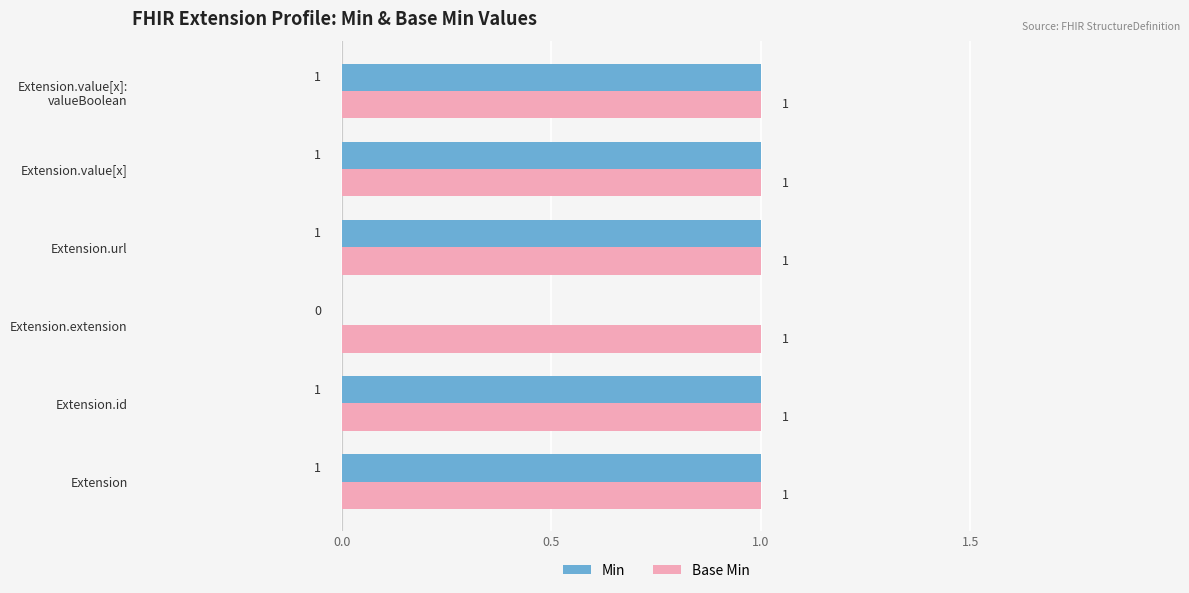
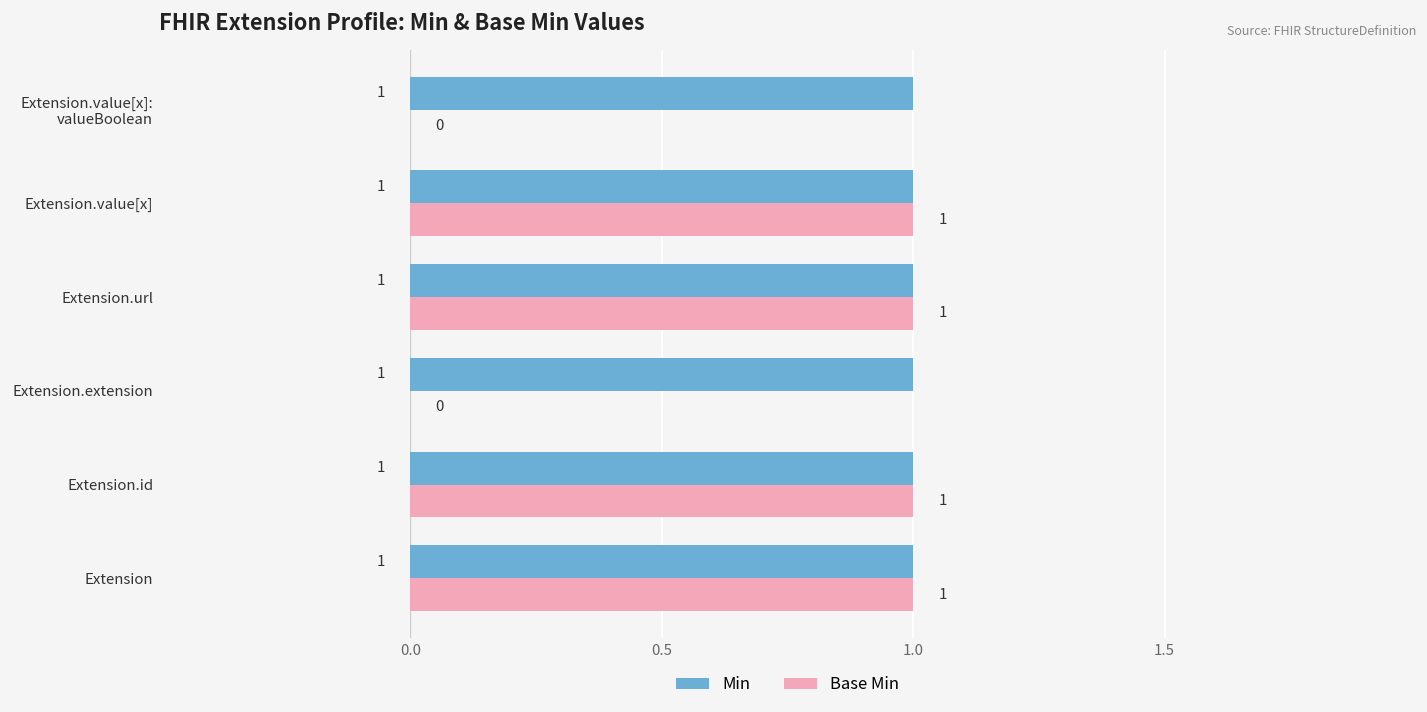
Base Min, Extension.value[x]: valueBoolean: 1 -> 0
Min, Extension.extension: 0 -> 1
Base Min, Extension.extension: 1 -> 0
